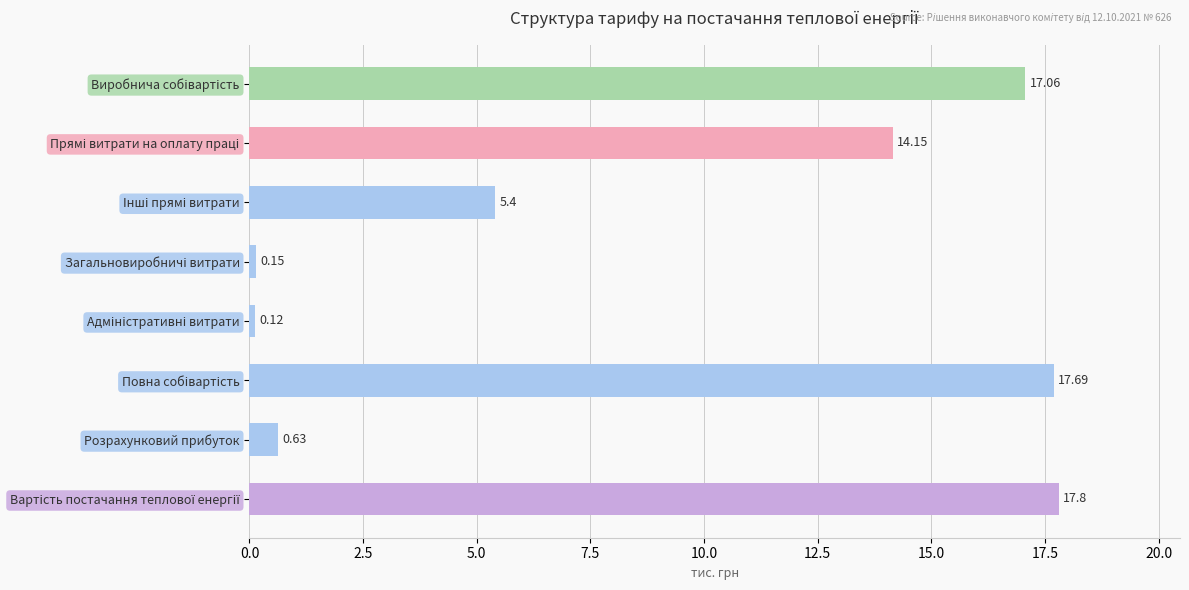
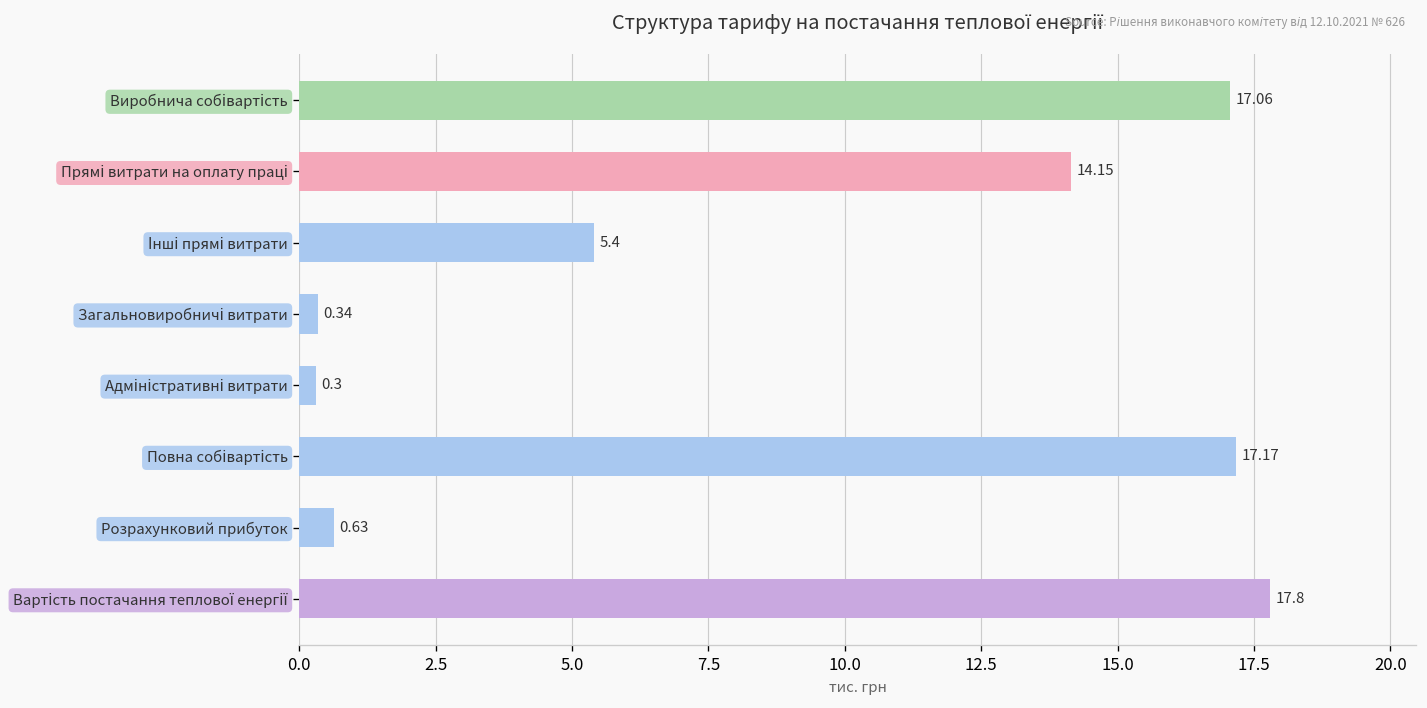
Загальновиробничі витрати: 0.15 -> 0.34
Адміністративні витрати: 0.12 -> 0.3
Повна собівартість: 17.69 -> 17.17
